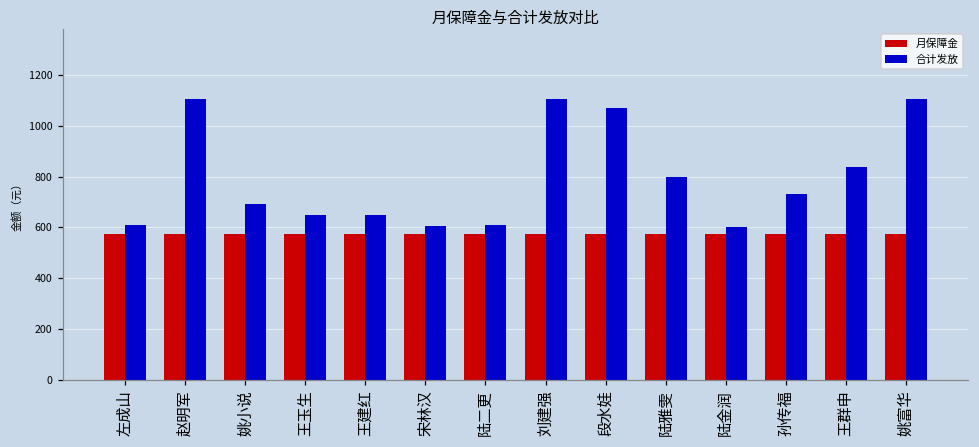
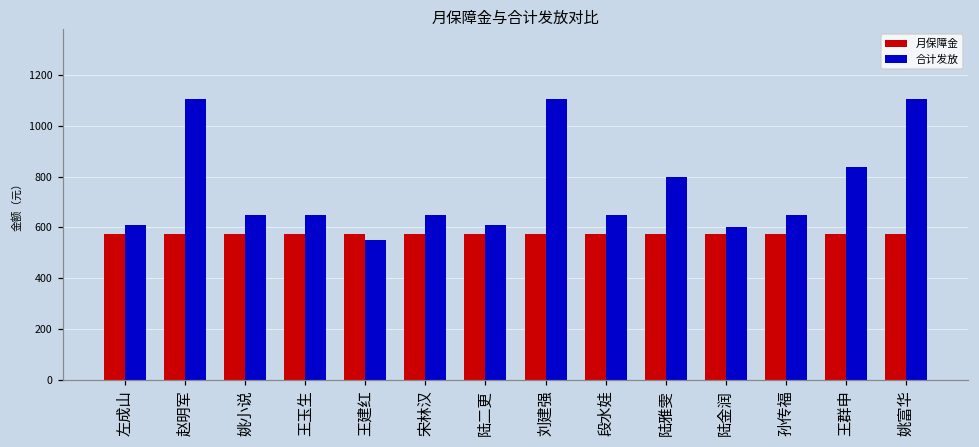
合计发放, 姚小说: 690 -> 650
合计发放, 王建红: 650 -> 550
合计发放, 宋林汉: 610 -> 650
合计发放, 段水娃: 1070 -> 650
合计发放, 孙传福: 730 -> 650
